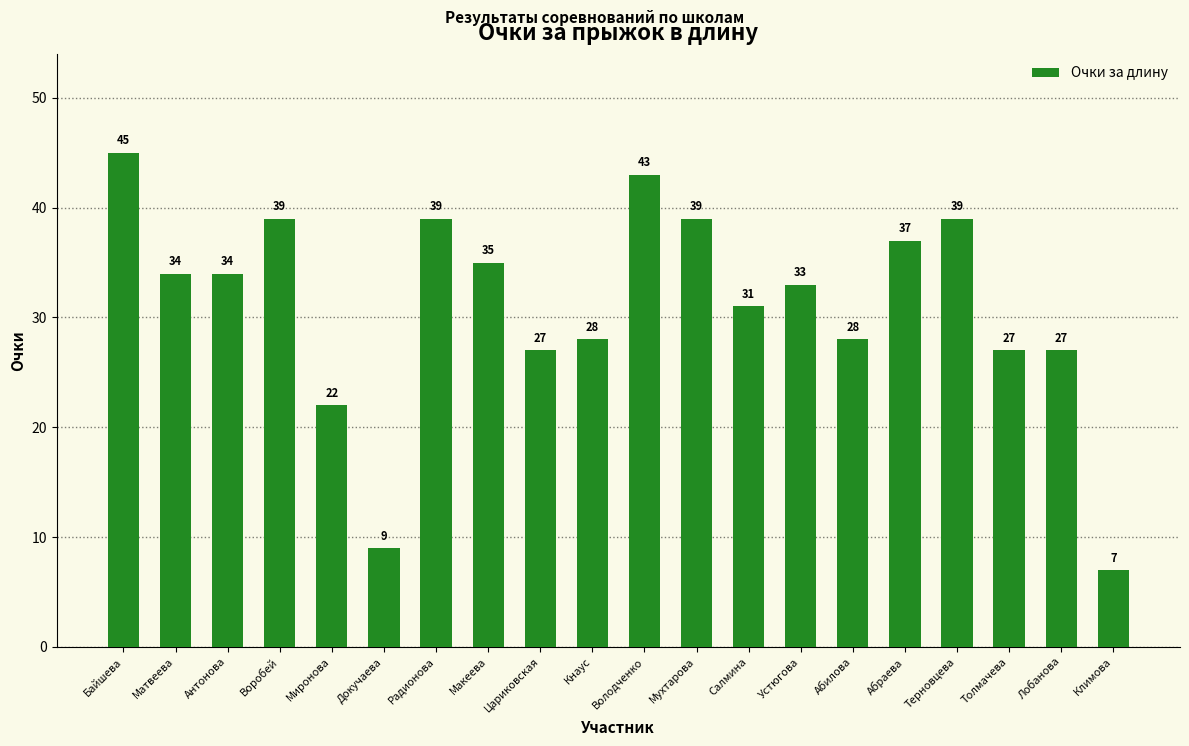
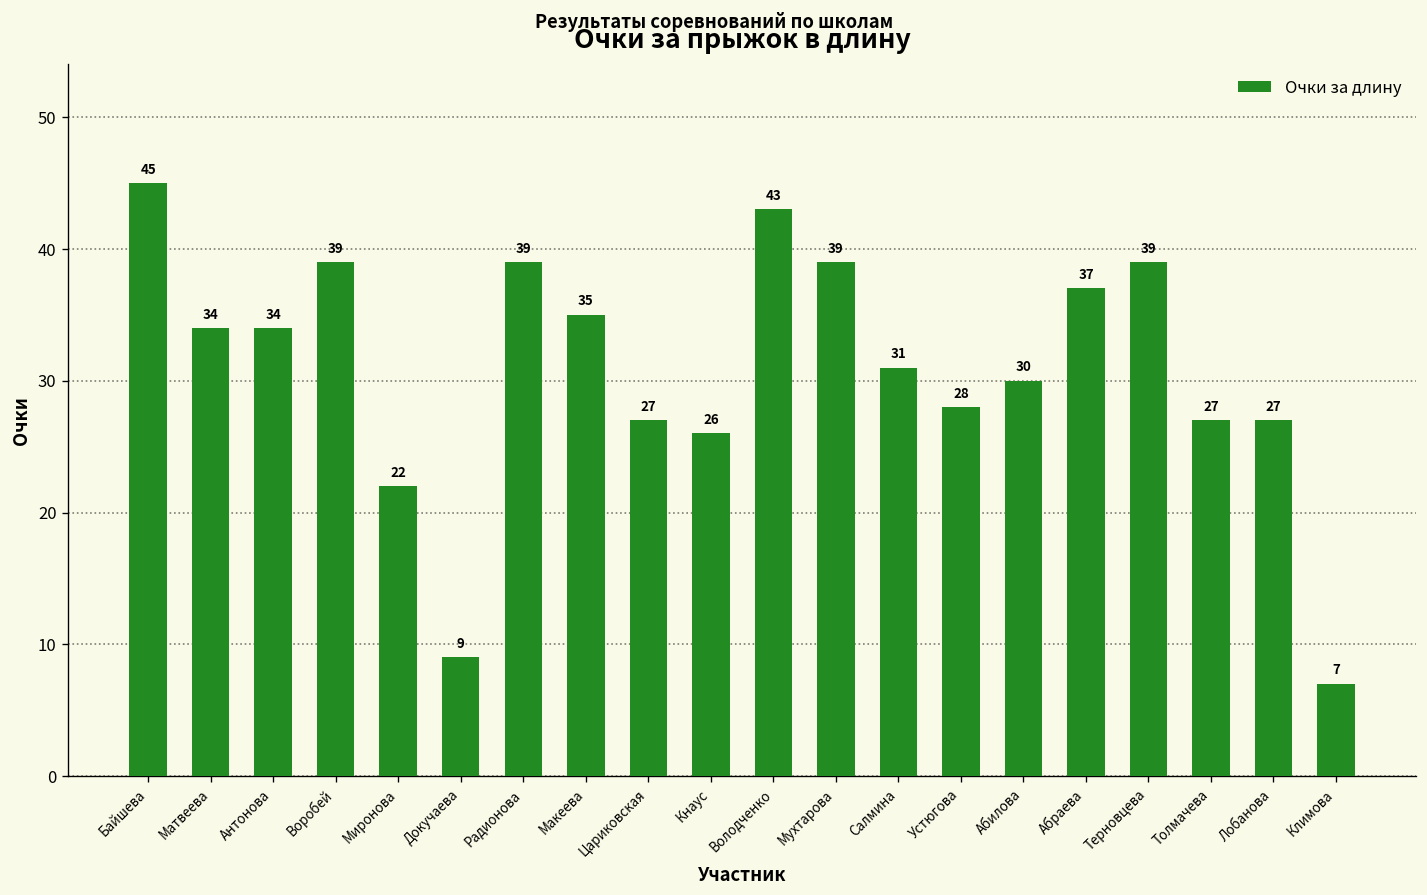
Кнаус: 28 -> 26
Устюгова: 33 -> 28
Абилова: 28 -> 30
